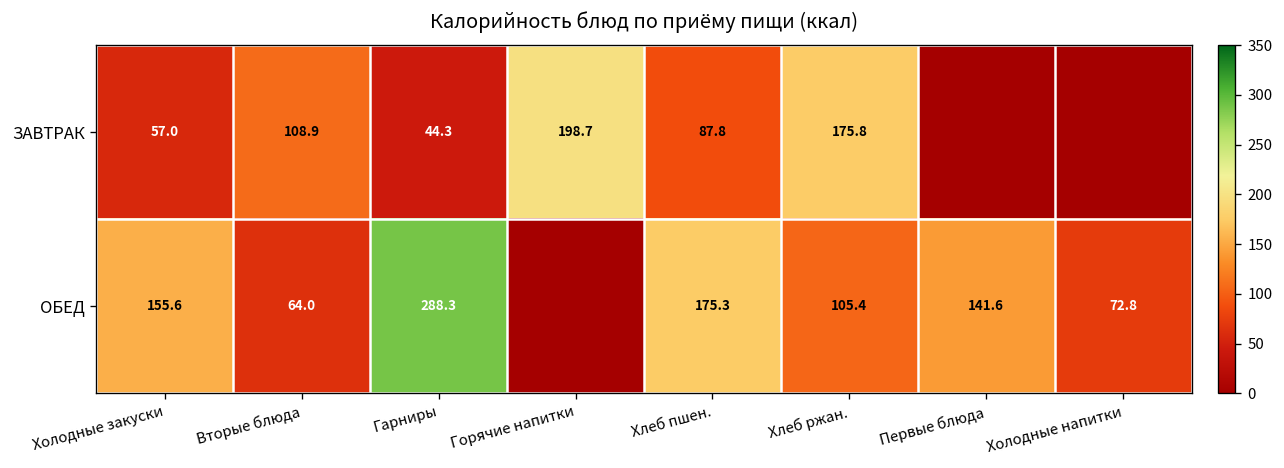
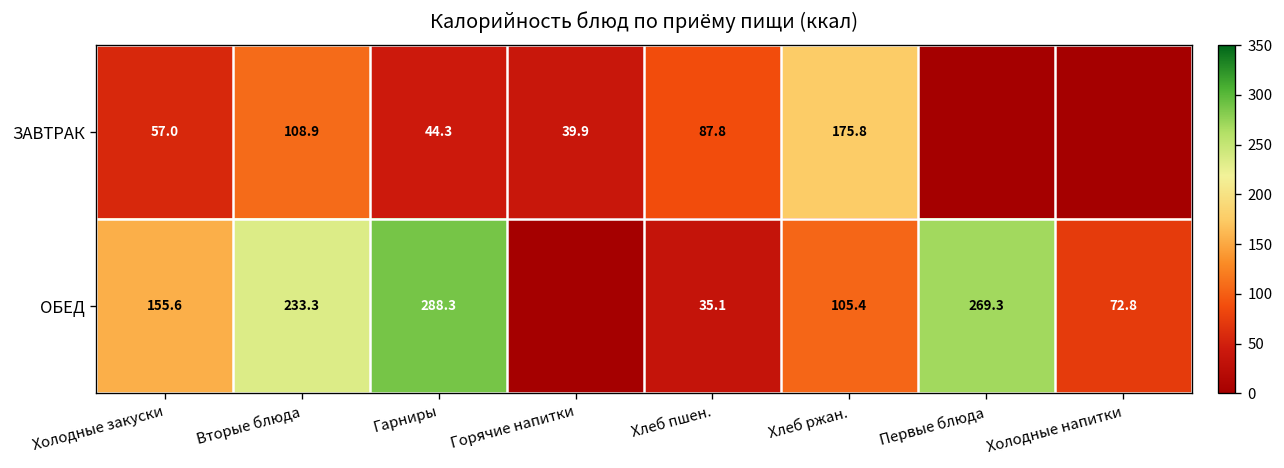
ЗАВТРАК, Горячие напитки: 198.7 -> 39.9
ОБЕД, Вторые блюда: 64.0 -> 233.3
ОБЕД, Хлеб пшен.: 175.3 -> 35.1
ОБЕД, Первые блюда: 141.6 -> 269.3
